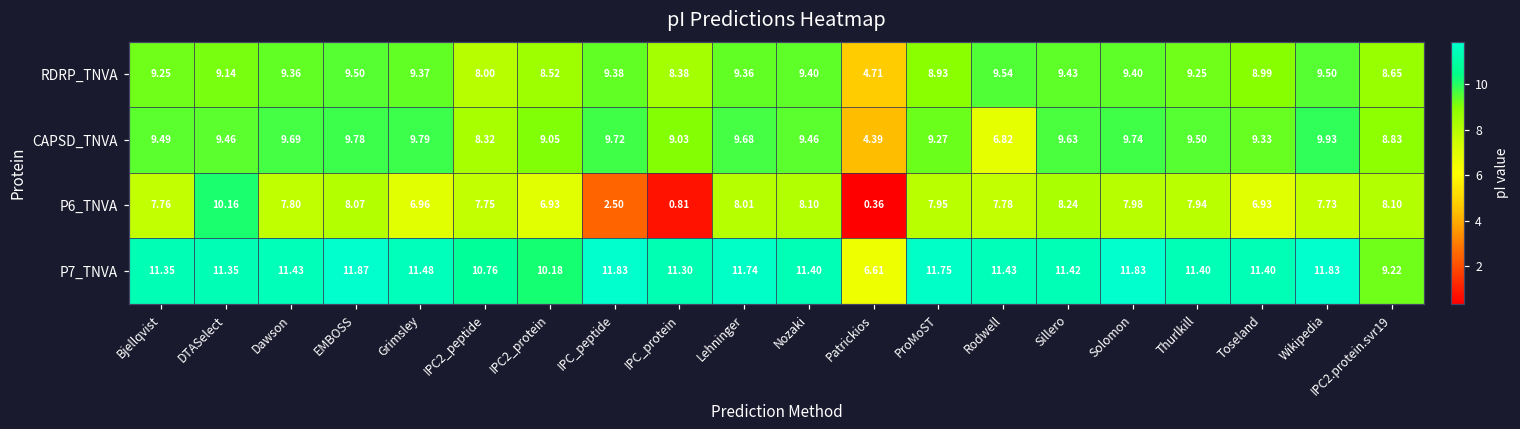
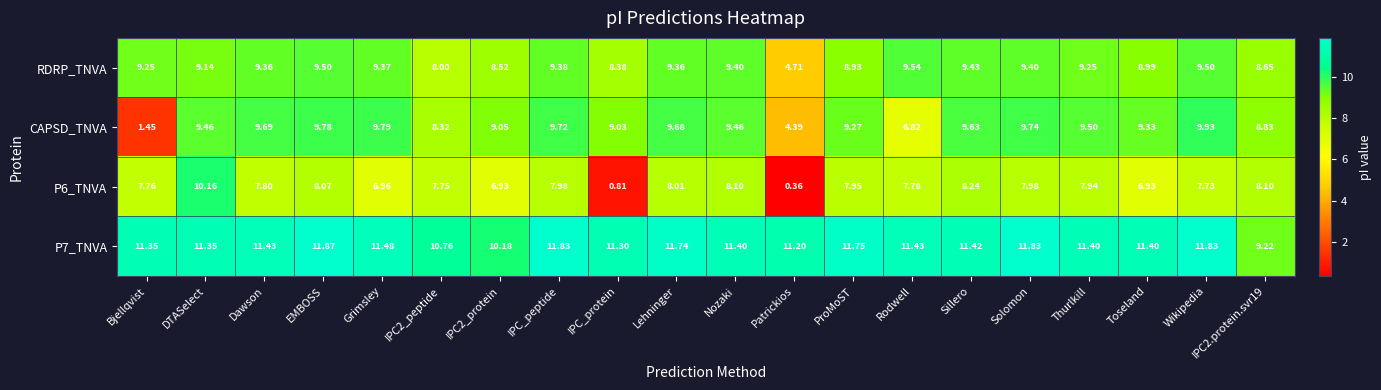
CAPSD_TNVA, Bjellqvist: 9.49 -> 1.45
P6_TNVA, IPC_peptide: 2.50 -> 7.98
P7_TNVA, Patrickios: 6.61 -> 11.20
